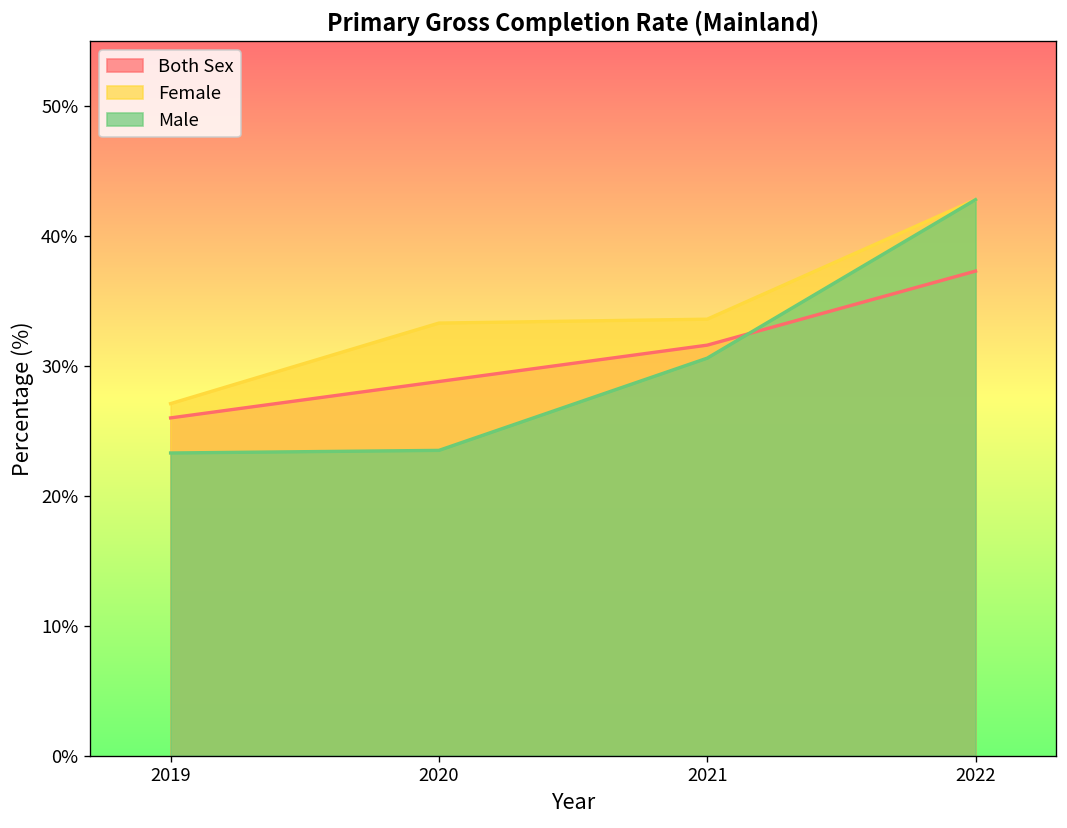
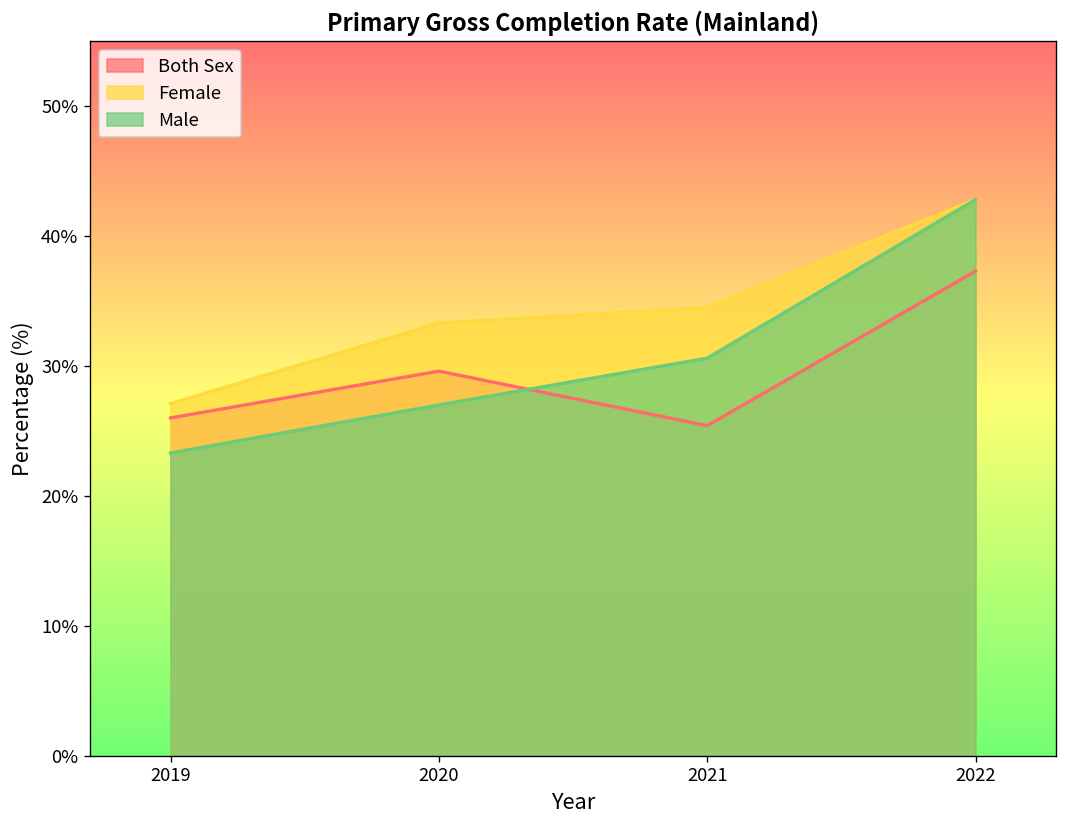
Both Sex, 2020: 28.8% -> 29.6%
Male, 2020: 23.5% -> 27.0%
Both Sex, 2021: 31.6% -> 25.4%
Female, 2021: 33.6% -> 34.5%
